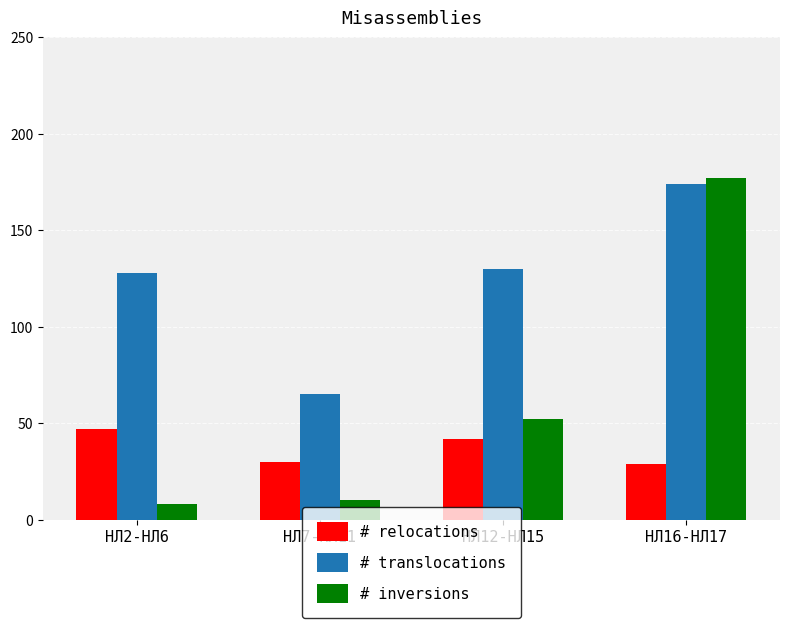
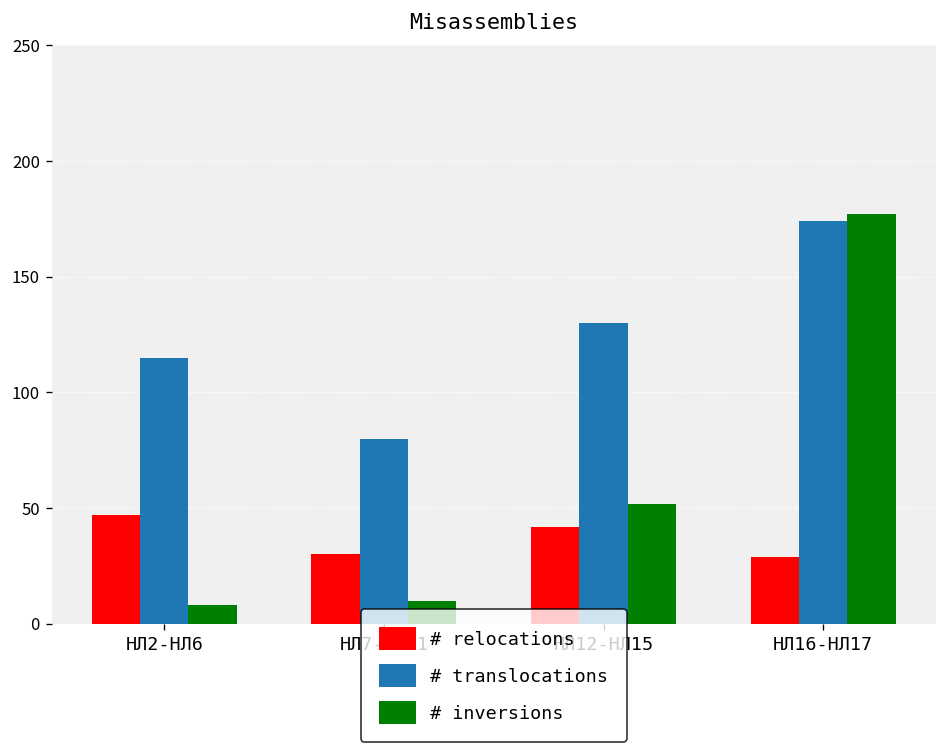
# translocations, НЛ2-НЛ6: 128 -> 115
# translocations, НЛ7-НЛ11: 65 -> 80
